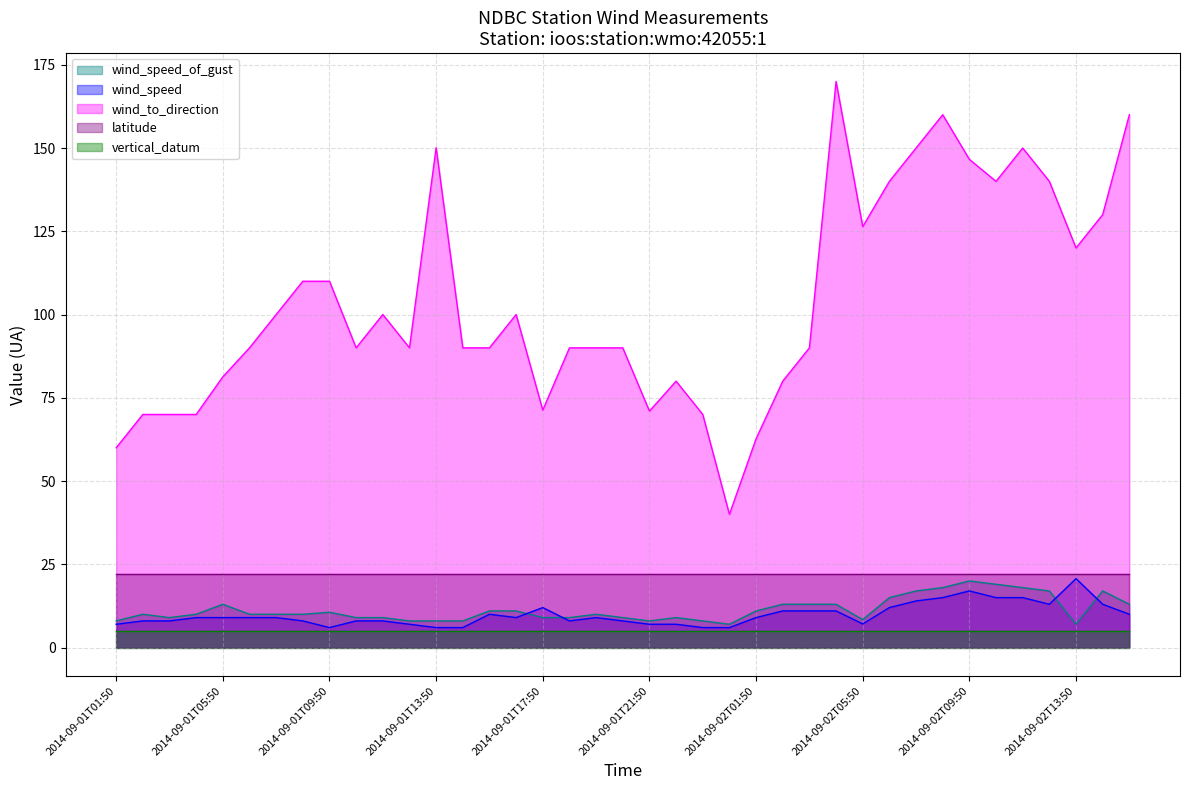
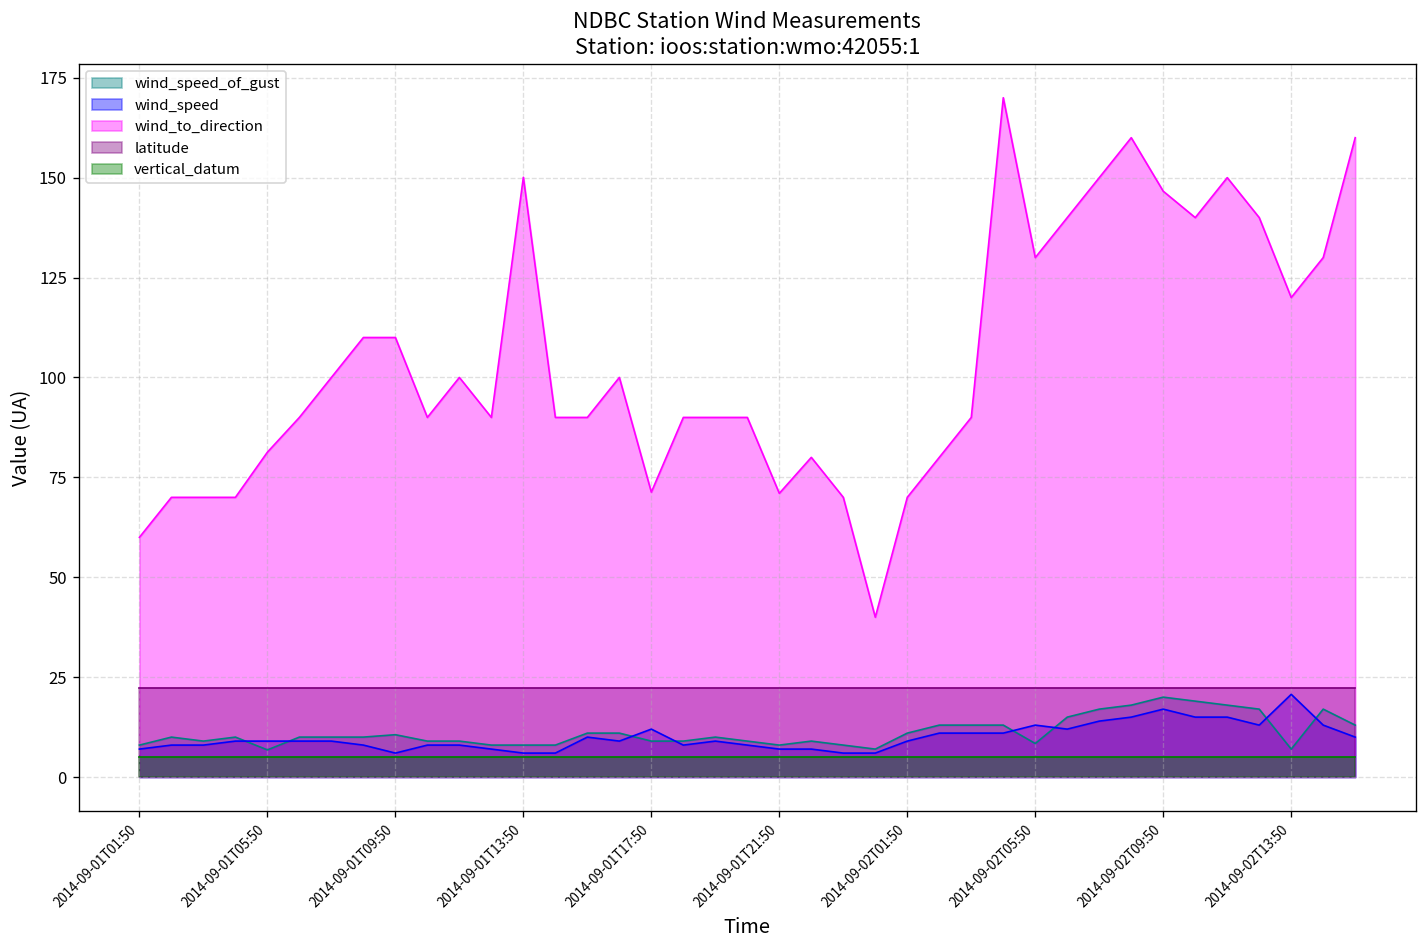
wind_speed_of_gust, 2014-09-01T05:50: 13 -> 7
wind_to_direction, 2014-09-02T01:50: 63 -> 70
wind_speed, 2014-09-02T05:50: 7 -> 13
wind_to_direction, 2014-09-02T05:50: 126 -> 130
